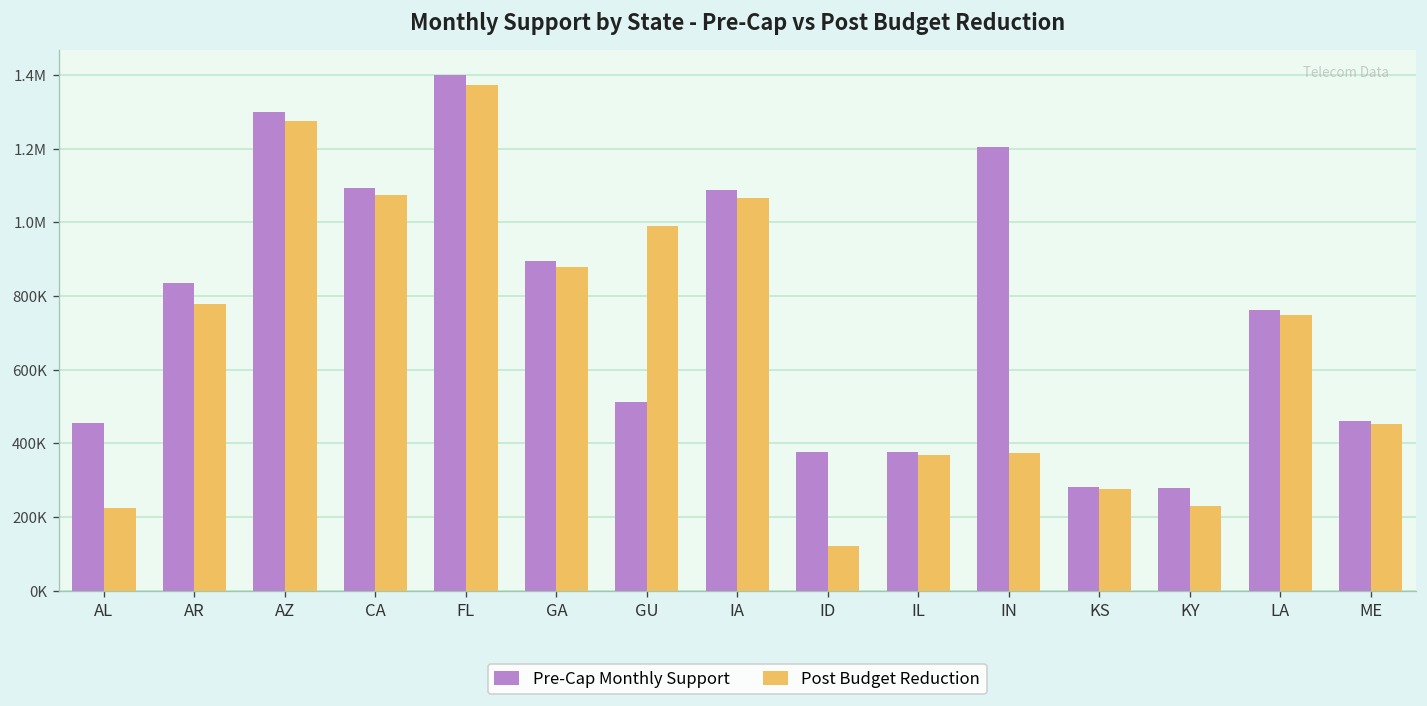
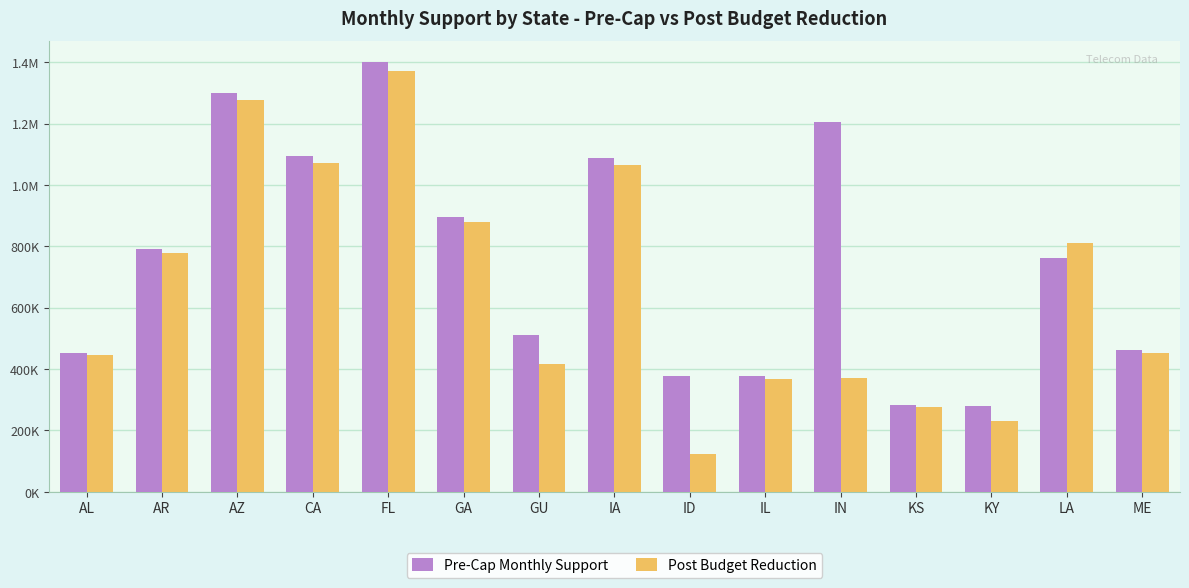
Post Budget Reduction, AL: 230000 -> 450000
Pre-Cap Monthly Support, AR: 840000 -> 790000
Post Budget Reduction, GU: 990000 -> 420000
Post Budget Reduction, LA: 750000 -> 810000
